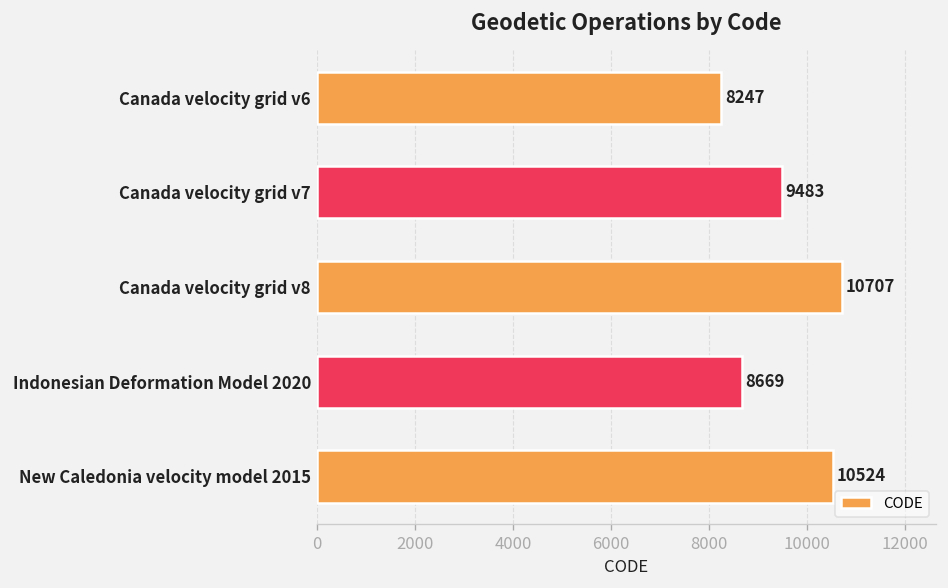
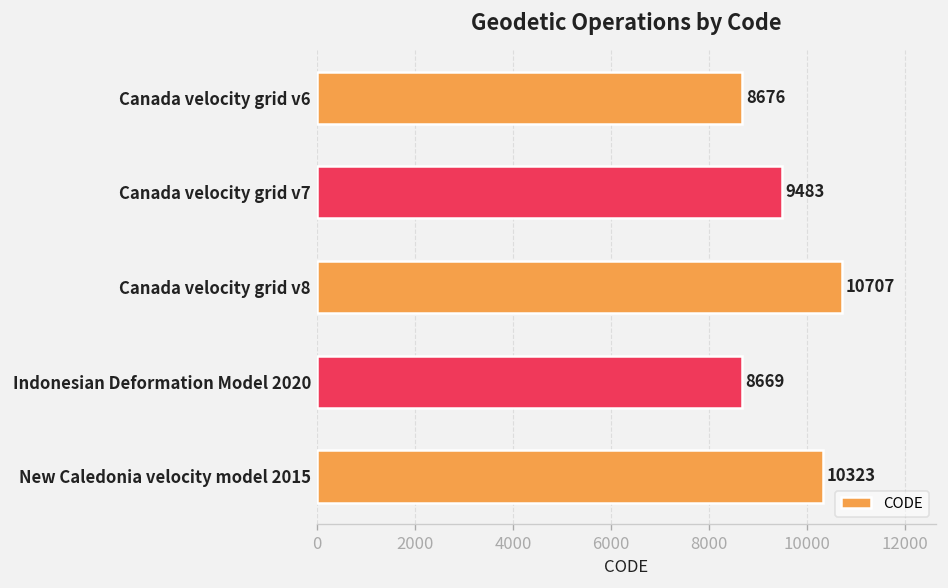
Canada velocity grid v6: 8247 -> 8676
New Caledonia velocity model 2015: 10524 -> 10323
